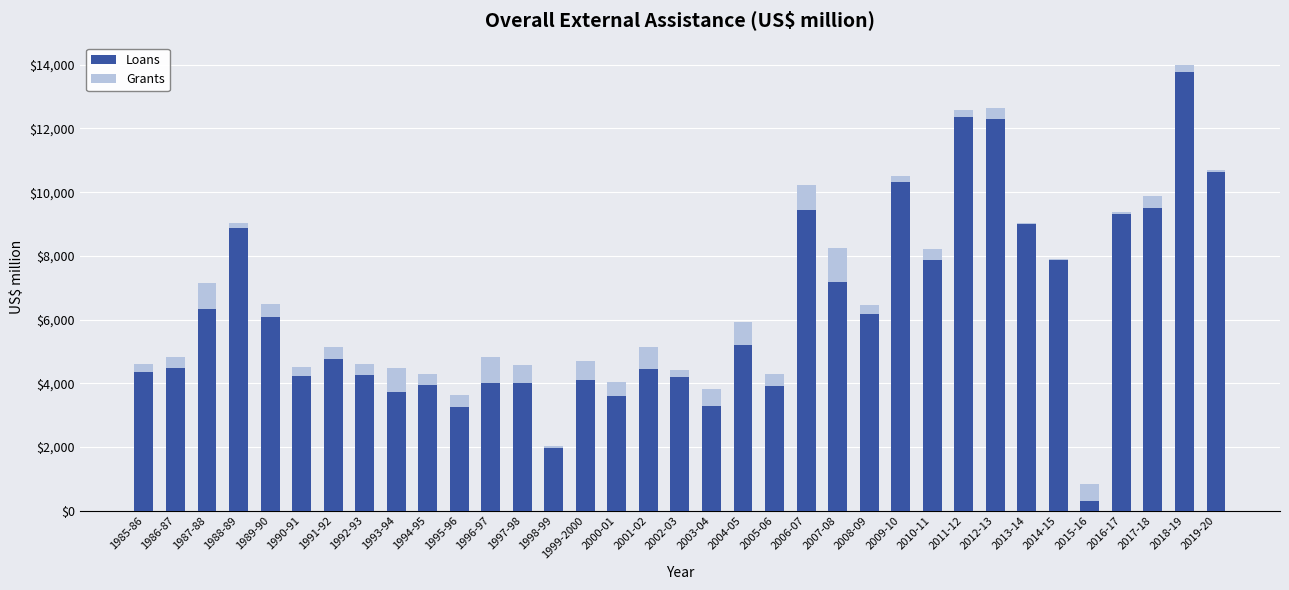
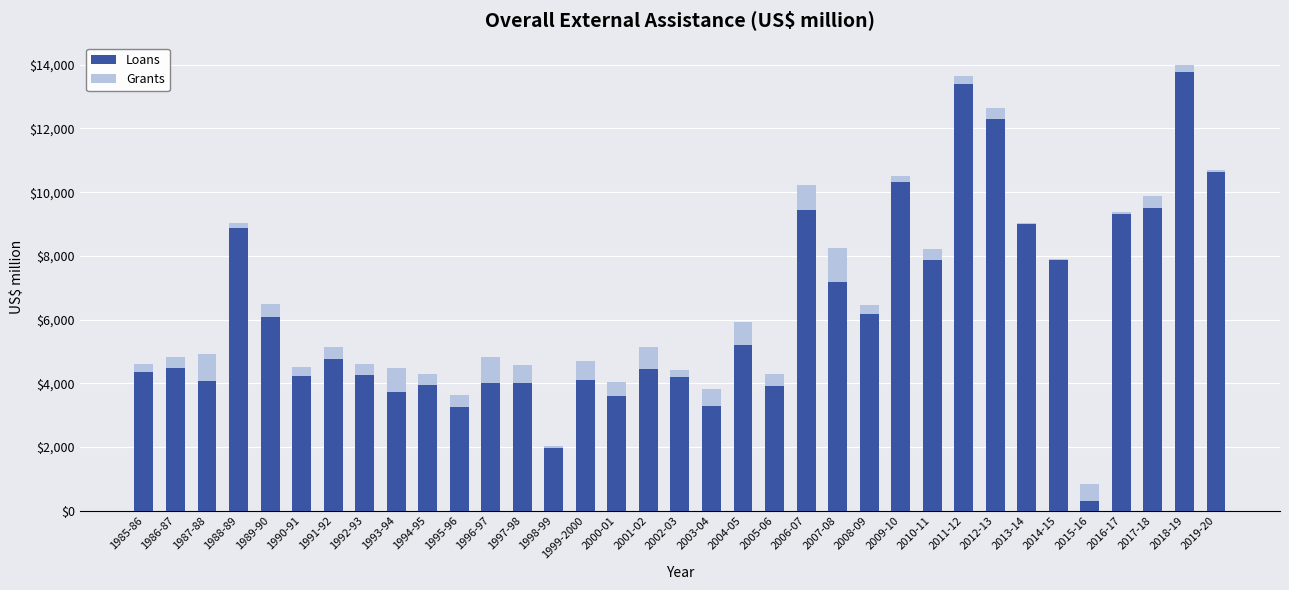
Loans, 1987-88: $6,300 -> $4,100
Loans, 2011-12: $12,300 -> $13,400
